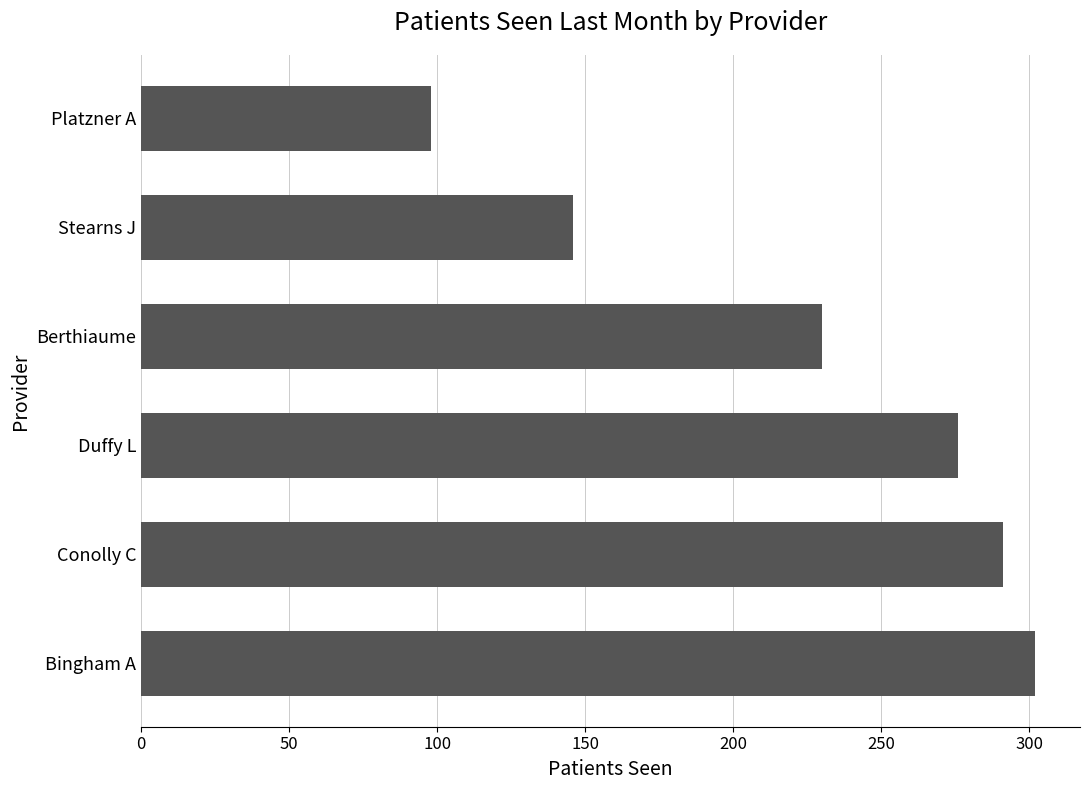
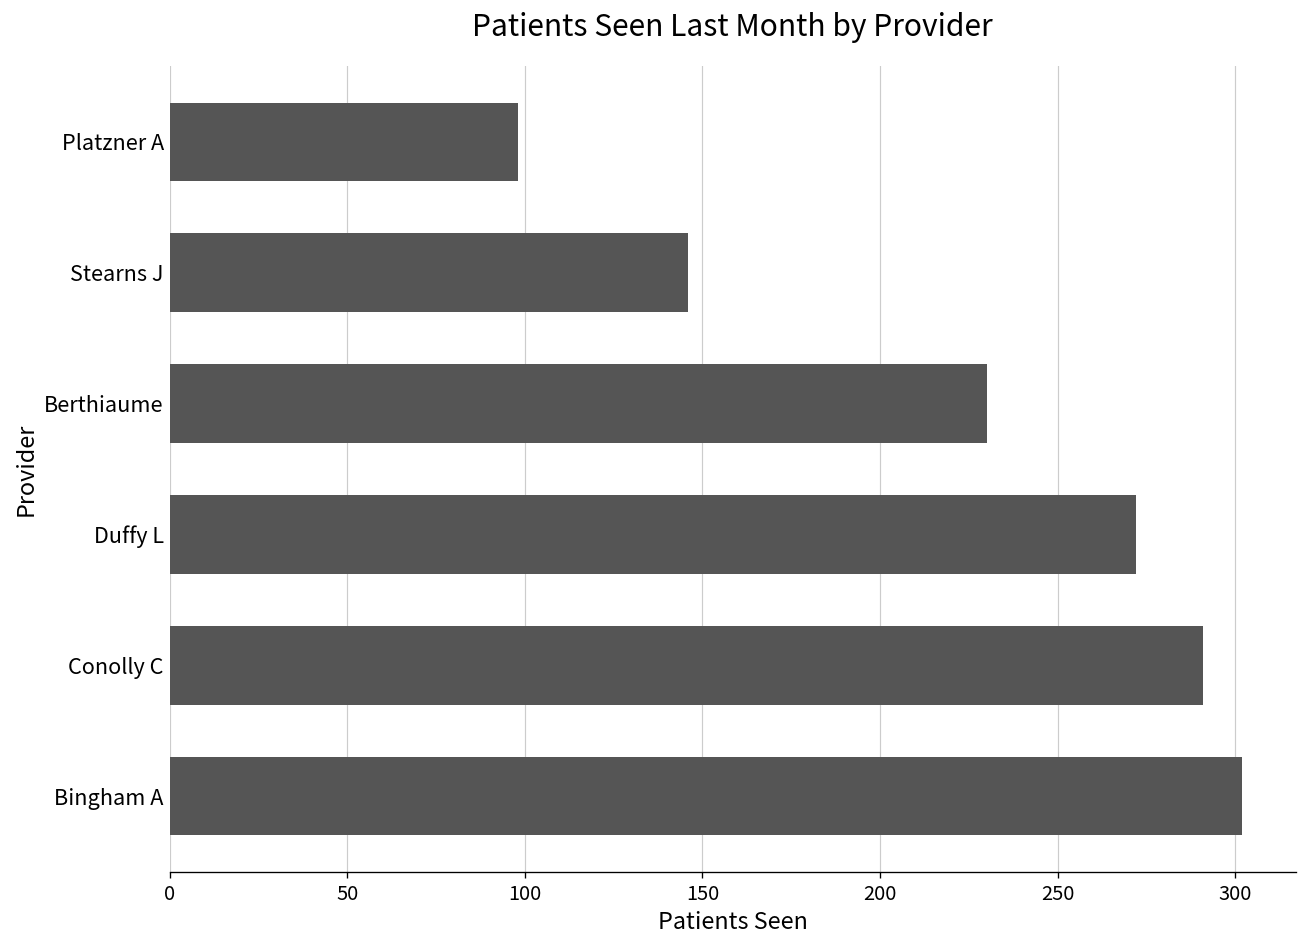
Duffy L: 276 -> 272
